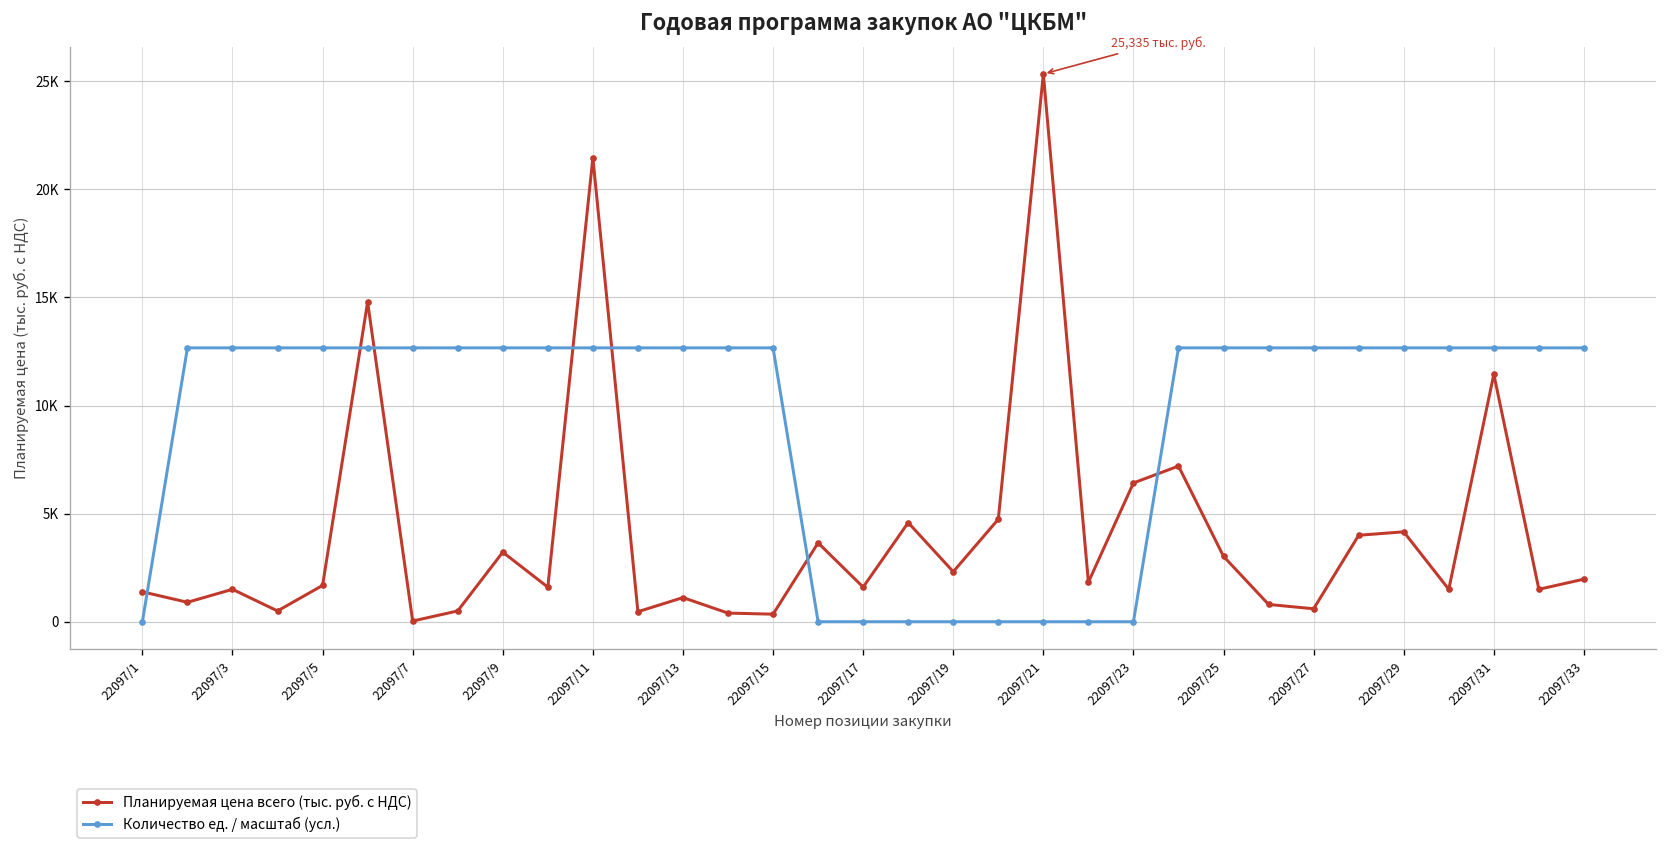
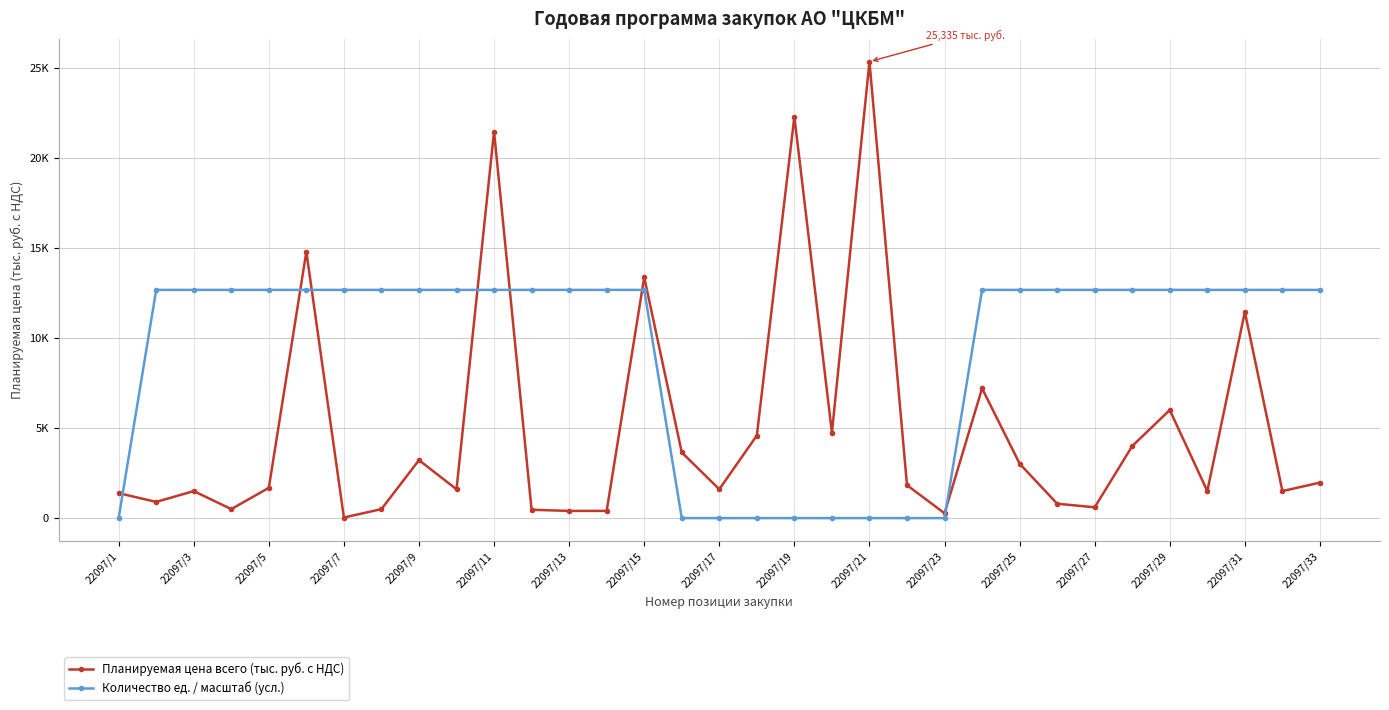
Планируемая цена всего (тыс. руб. с НДС), 22097/13: 1100 -> 400
Планируемая цена всего (тыс. руб. с НДС), 22097/15: 400 -> 13400
Планируемая цена всего (тыс. руб. с НДС), 22097/19: 2300 -> 22300
Планируемая цена всего (тыс. руб. с НДС), 22097/23: 6400 -> 300
Планируемая цена всего (тыс. руб. с НДС), 22097/29: 4200 -> 6000
